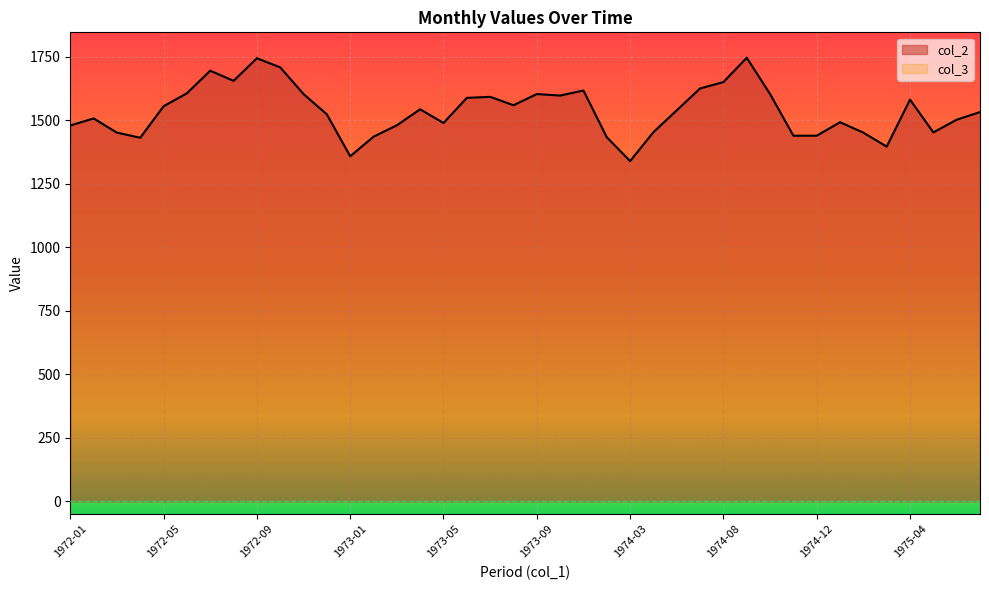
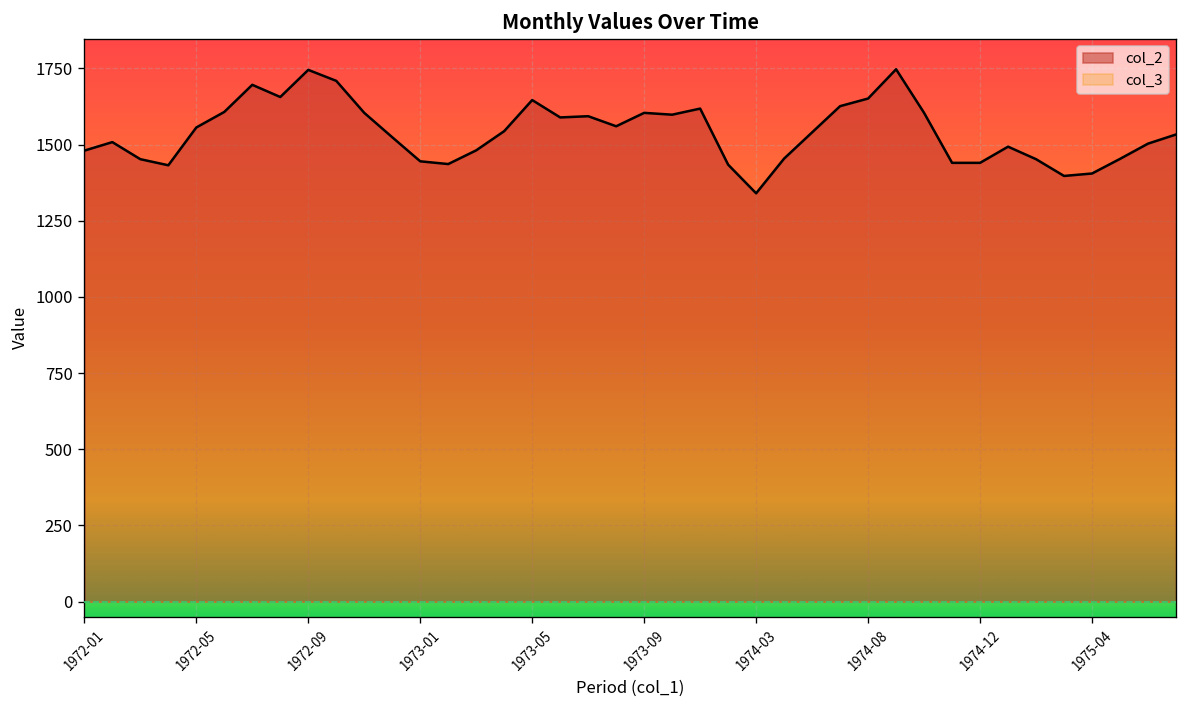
col_2, 1973-01: 1360 -> 1450
col_2, 1973-05: 1490 -> 1650
col_2, 1975-04: 1580 -> 1410
